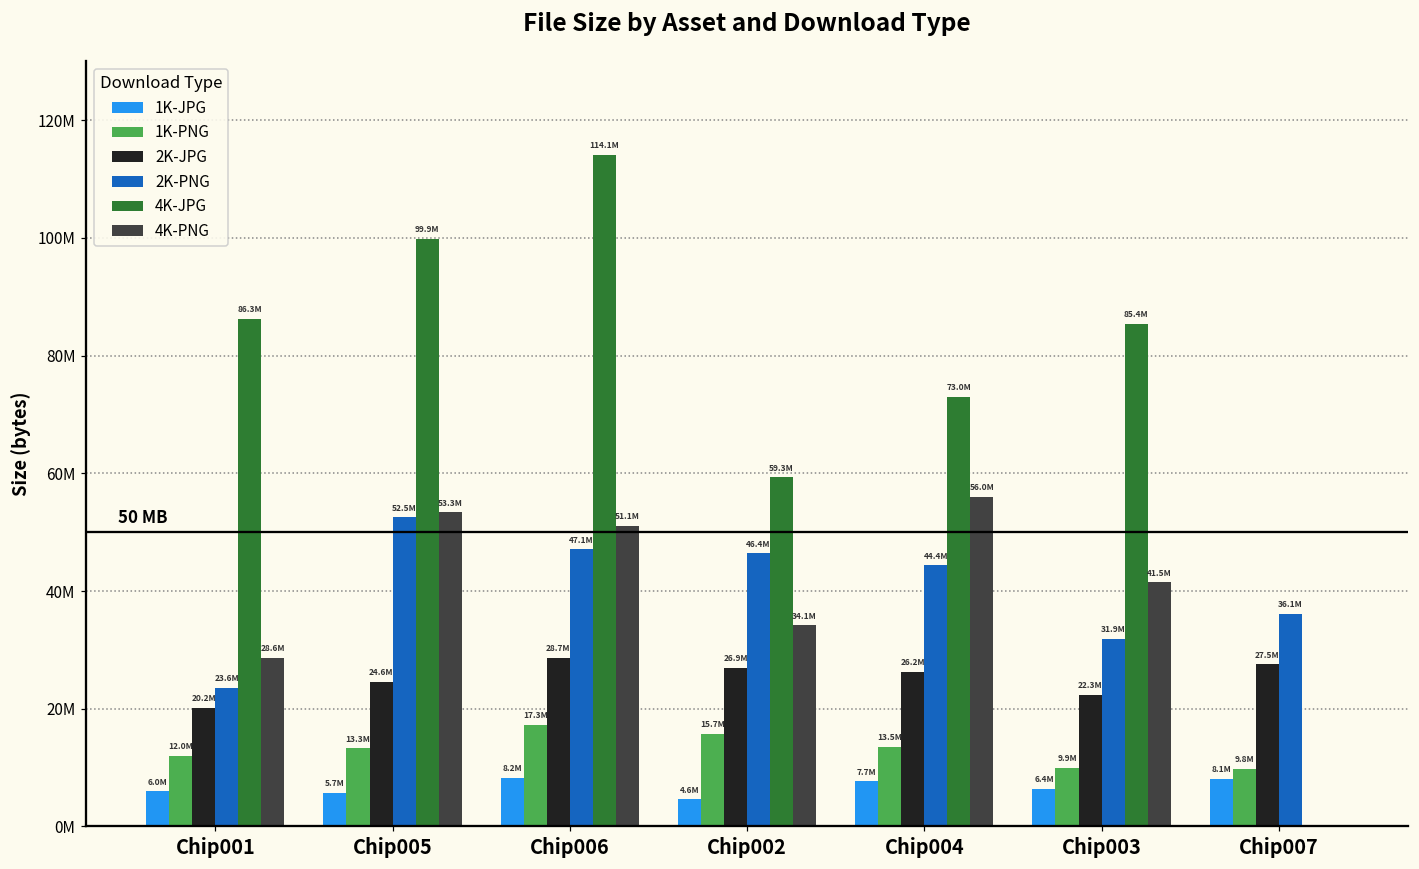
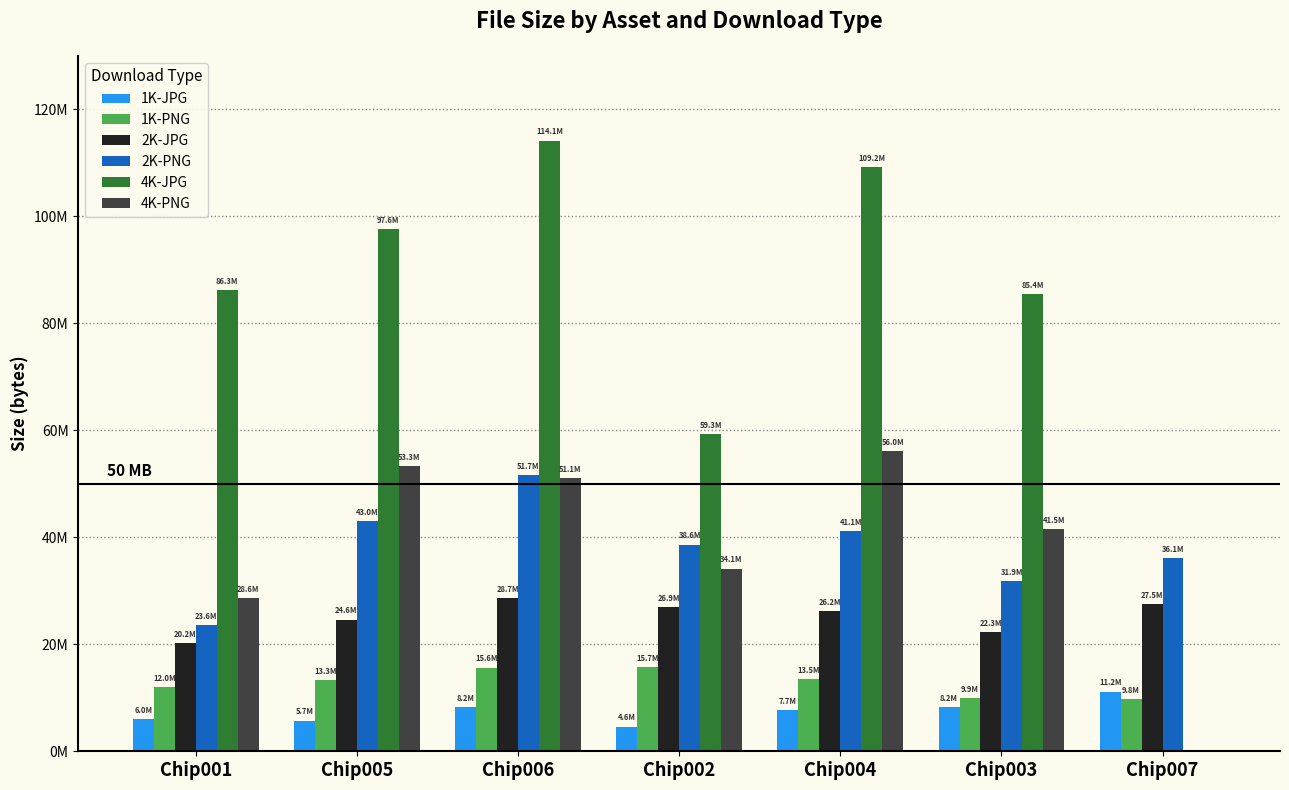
2K-PNG, Chip005: 52.5M -> 43.0M
4K-JPG, Chip005: 99.9M -> 97.6M
1K-PNG, Chip006: 17.3M -> 15.6M
2K-PNG, Chip006: 47.1M -> 51.7M
2K-PNG, Chip002: 46.4M -> 38.6M
2K-PNG, Chip004: 44.4M -> 41.1M
4K-JPG, Chip004: 73.0M -> 109.2M
1K-JPG, Chip003: 6.4M -> 8.2M
1K-JPG, Chip007: 8.1M -> 11.2M
